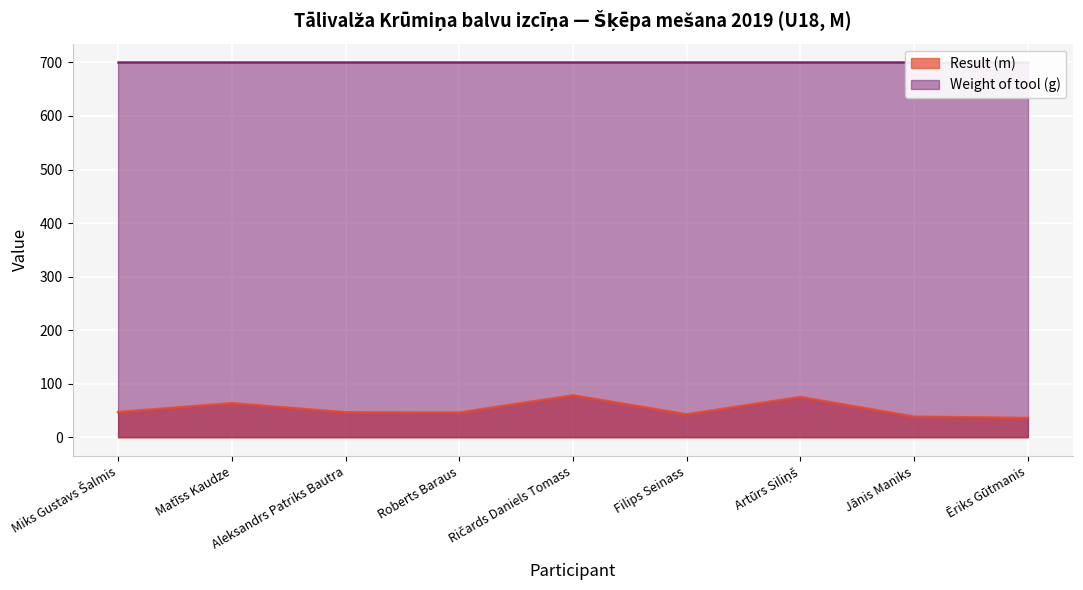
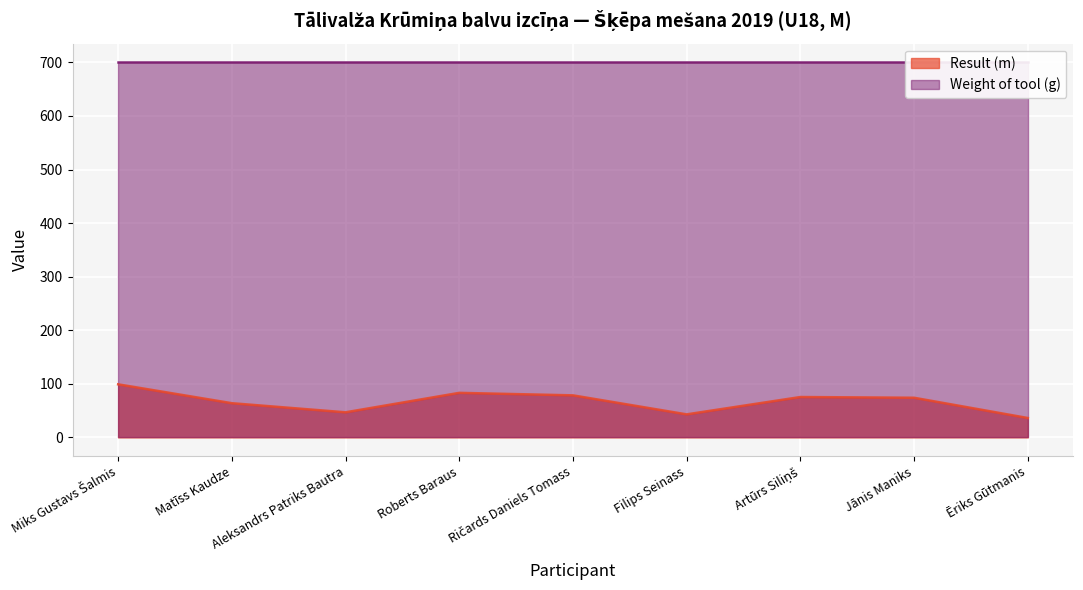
Result (m), Miks Gustavs Šalmis: 50 -> 100
Result (m), Roberts Baraus: 50 -> 80
Result (m), Jānis Maniks: 40 -> 70
